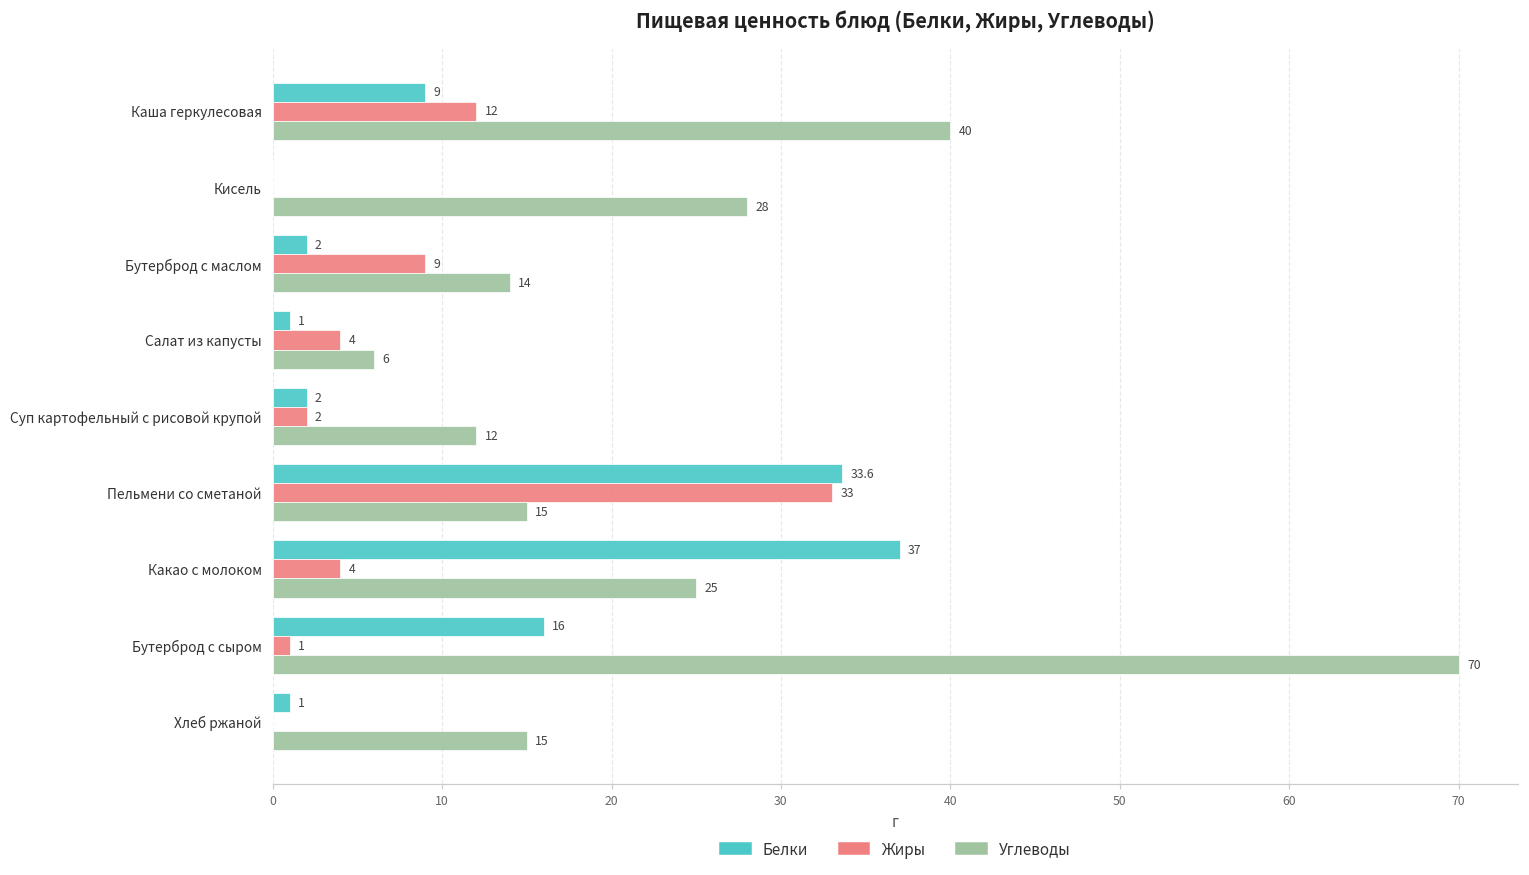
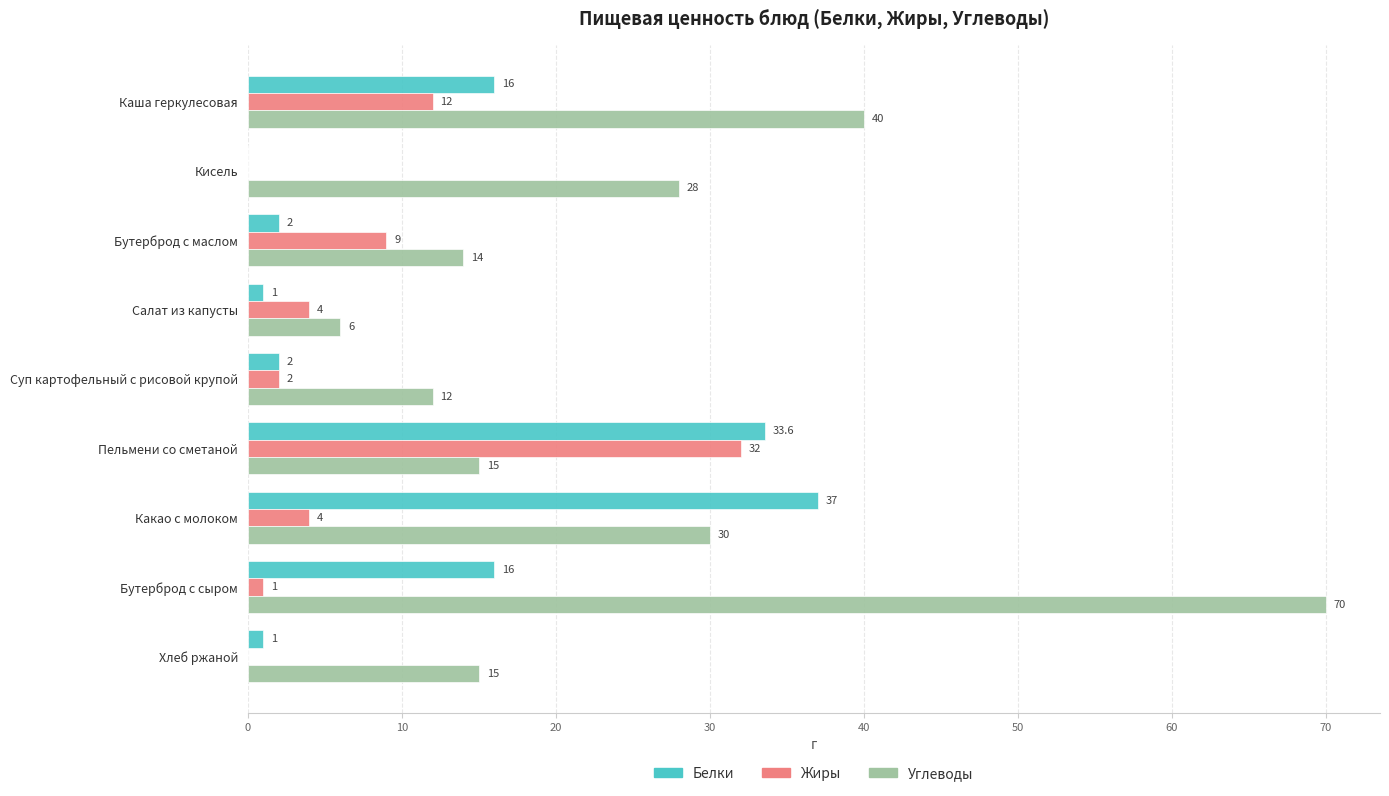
Белки, Каша геркулесовая: 9 -> 16
Жиры, Пельмени со сметаной: 33 -> 32
Углеводы, Какао с молоком: 25 -> 30
